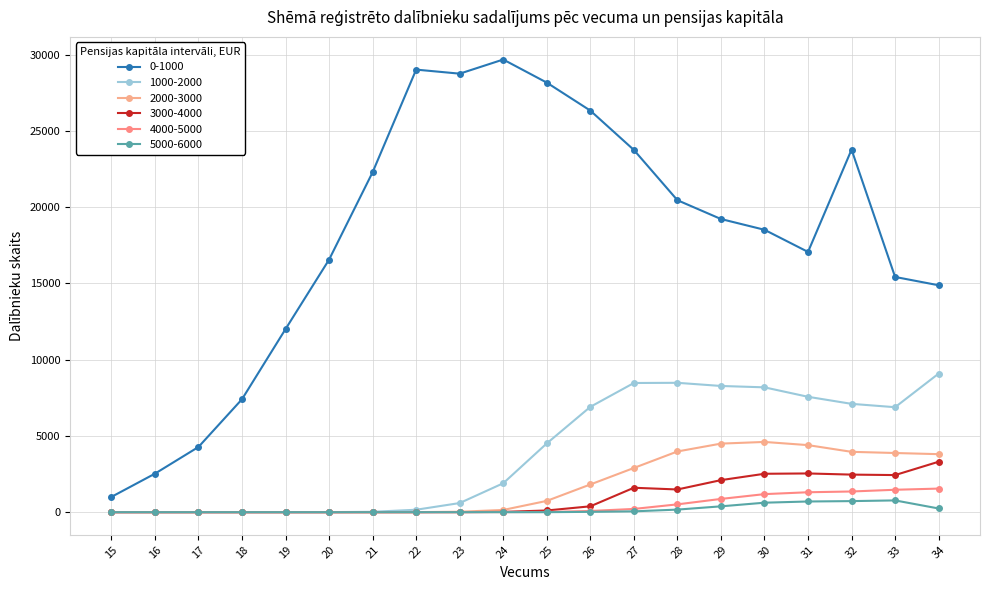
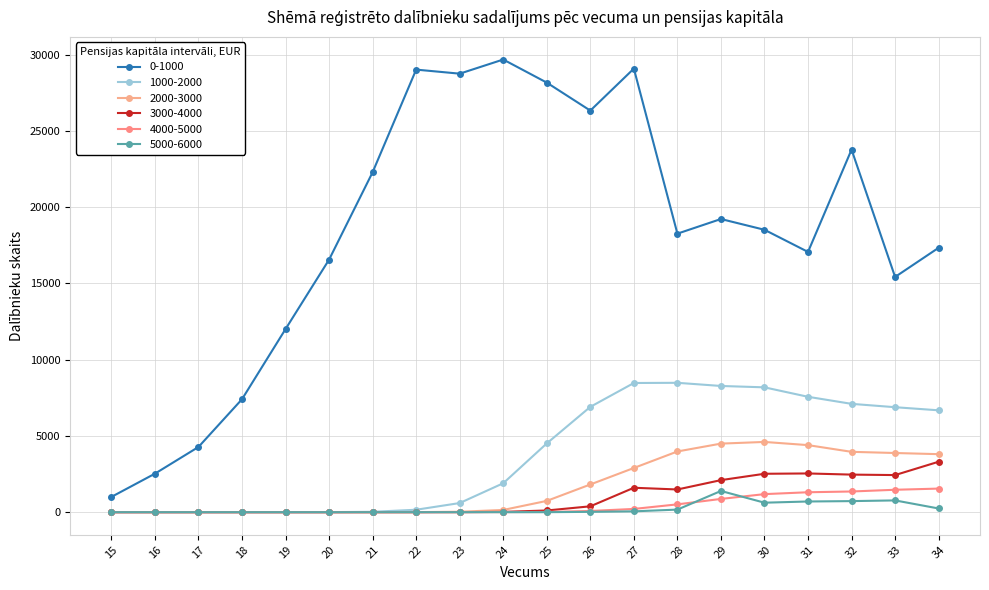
0-1000, 27: 23800 -> 29100
0-1000, 28: 20500 -> 18300
5000-6000, 29: 400 -> 1400
0-1000, 34: 14900 -> 17300
1000-2000, 34: 9100 -> 6700
